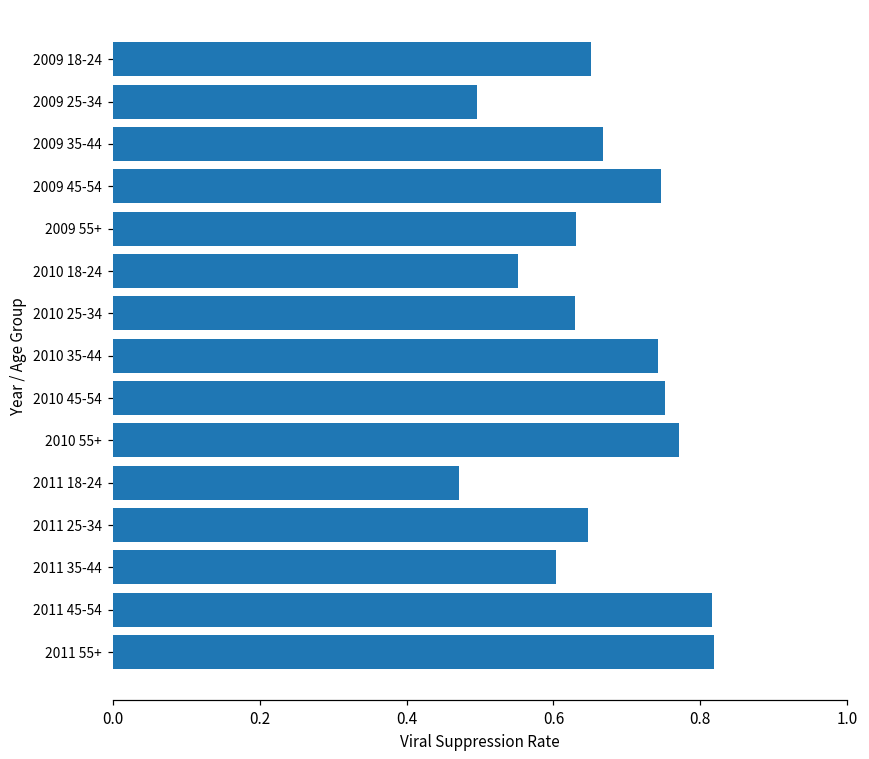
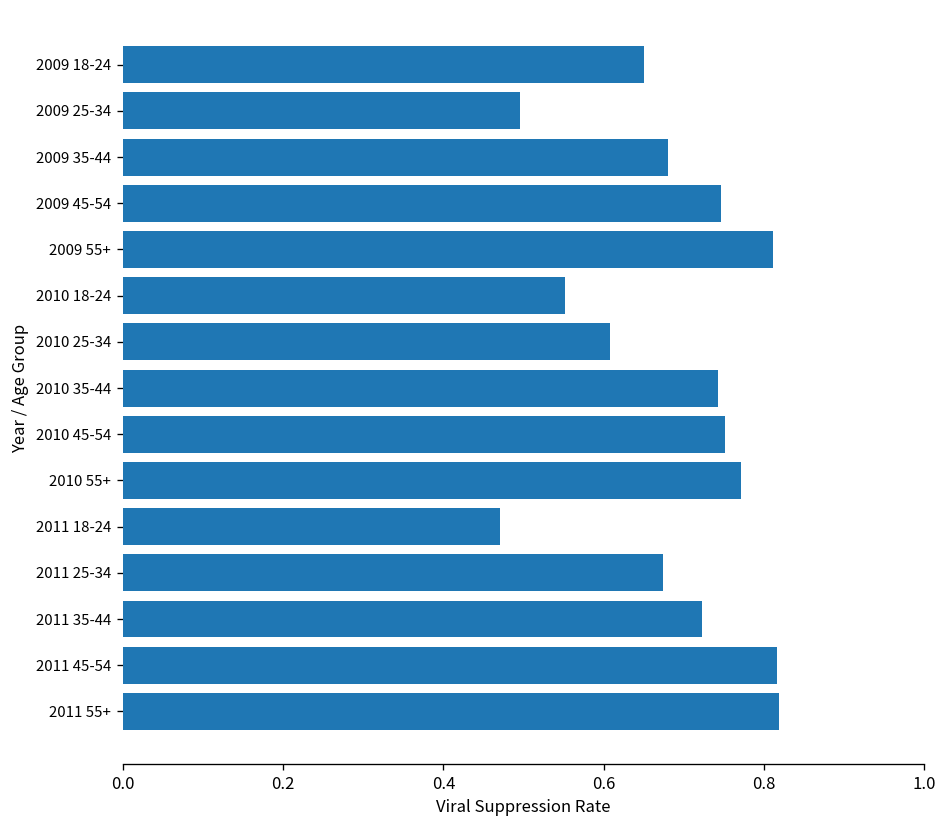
2009 35-44: 0.67 -> 0.68
2009 55+: 0.63 -> 0.81
2010 25-34: 0.63 -> 0.61
2011 25-34: 0.65 -> 0.67
2011 35-44: 0.60 -> 0.72
